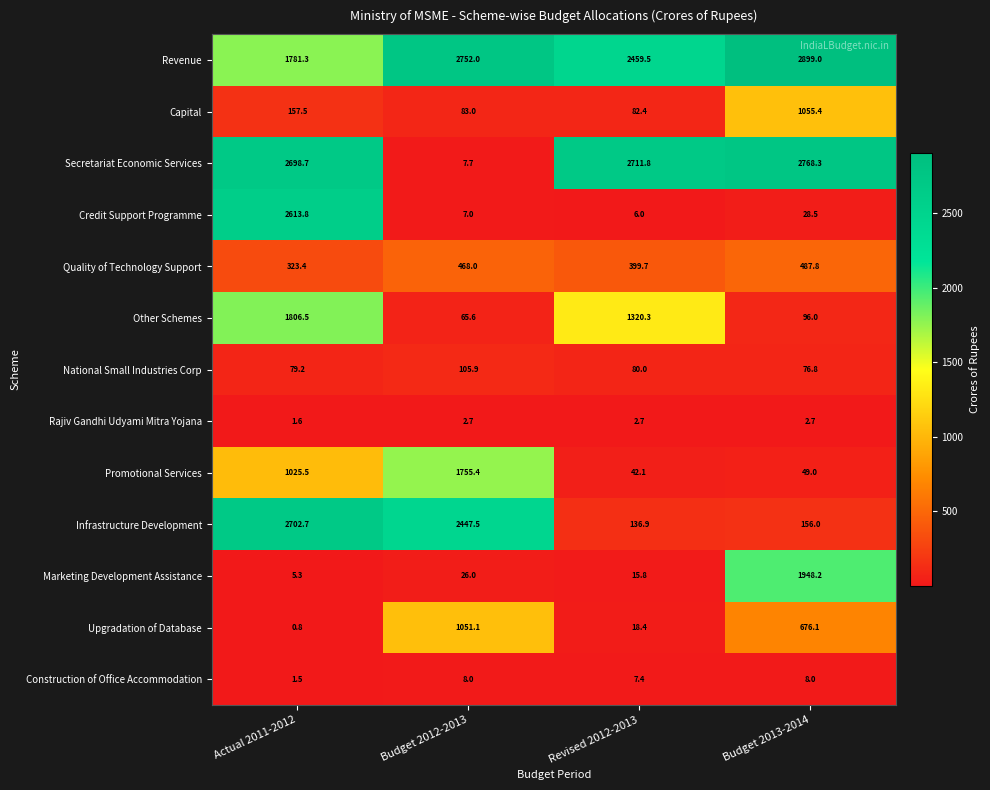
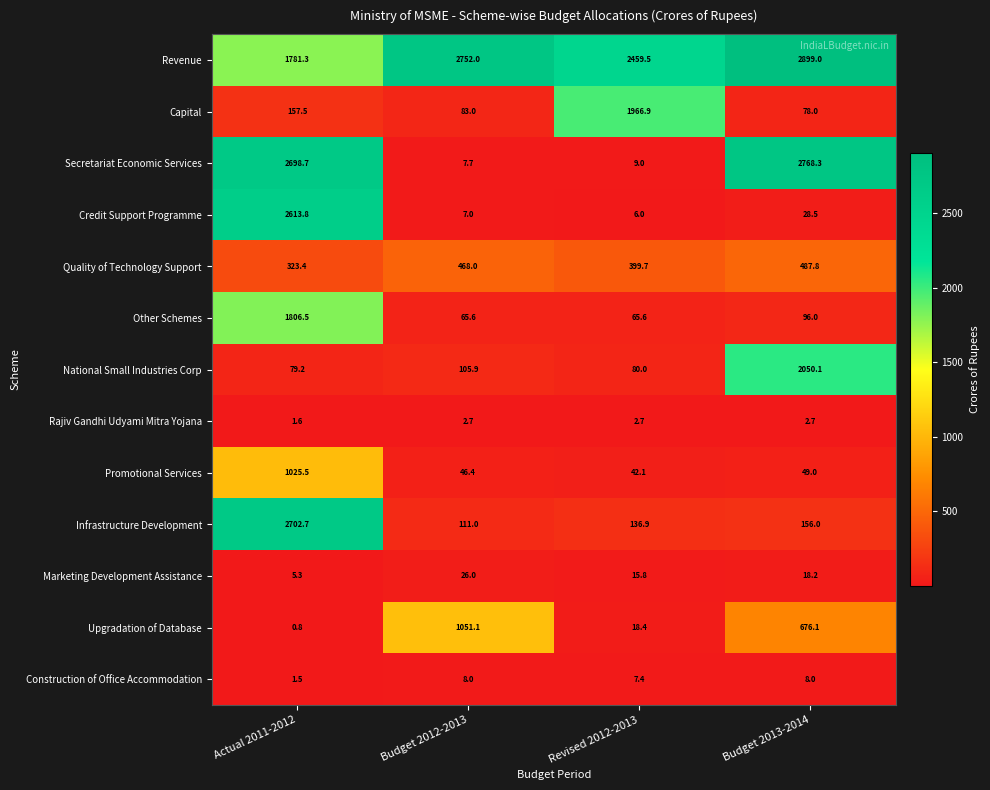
Capital, Revised 2012-2013: 82.4 -> 1966.9
Capital, Budget 2013-2014: 1055.4 -> 78.0
Secretariat Economic Services, Revised 2012-2013: 2711.8 -> 9.0
Other Schemes, Revised 2012-2013: 1320.3 -> 65.6
National Small Industries Corp, Budget 2013-2014: 76.8 -> 2050.1
Promotional Services, Budget 2012-2013: 1755.4 -> 46.4
Infrastructure Development, Budget 2012-2013: 2447.5 -> 111.0
Marketing Development Assistance, Budget 2013-2014: 1948.2 -> 18.2
